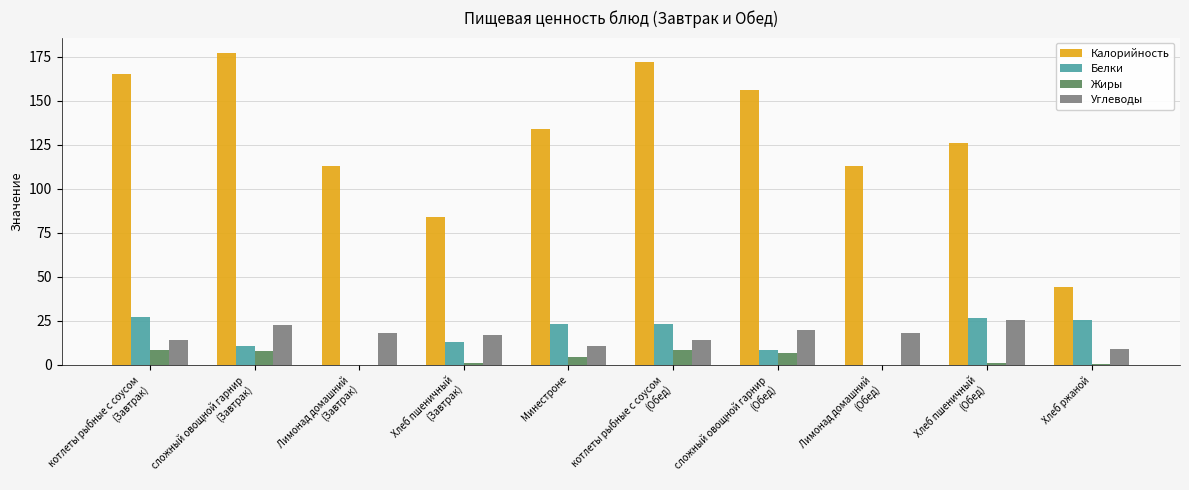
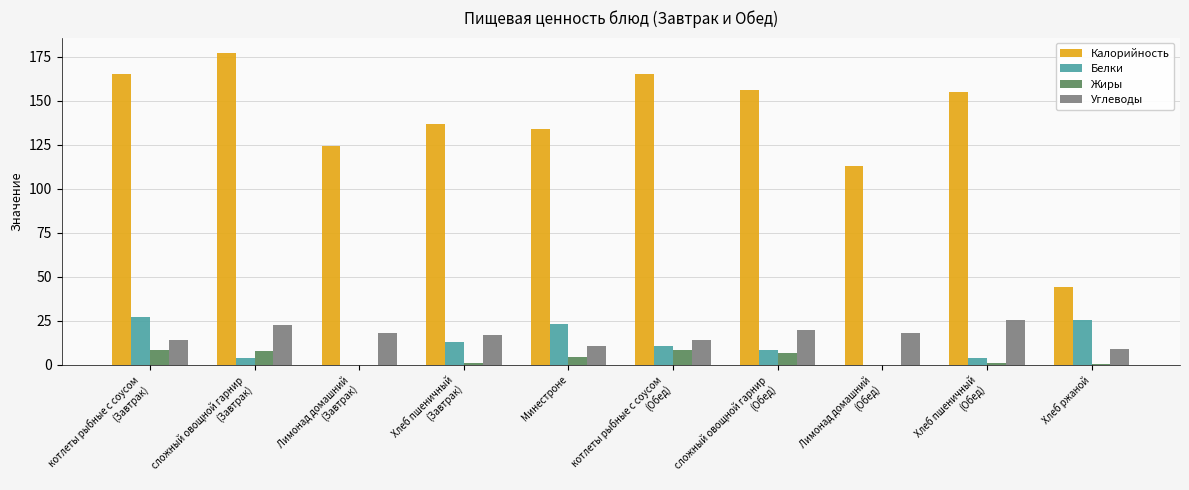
Белки, сложный овощной гарнир (Завтрак): 11 -> 4
Калорийность, Лимонад домашний (Завтрак): 113 -> 124
Калорийность, Хлеб пшеничный (Завтрак): 84 -> 137
Калорийность, котлеты рыбные с соусом (Обед): 172 -> 165
Белки, котлеты рыбные с соусом (Обед): 23 -> 11
Калорийность, Хлеб пшеничный (Обед): 126 -> 155
Белки, Хлеб пшеничный (Обед): 27 -> 4
